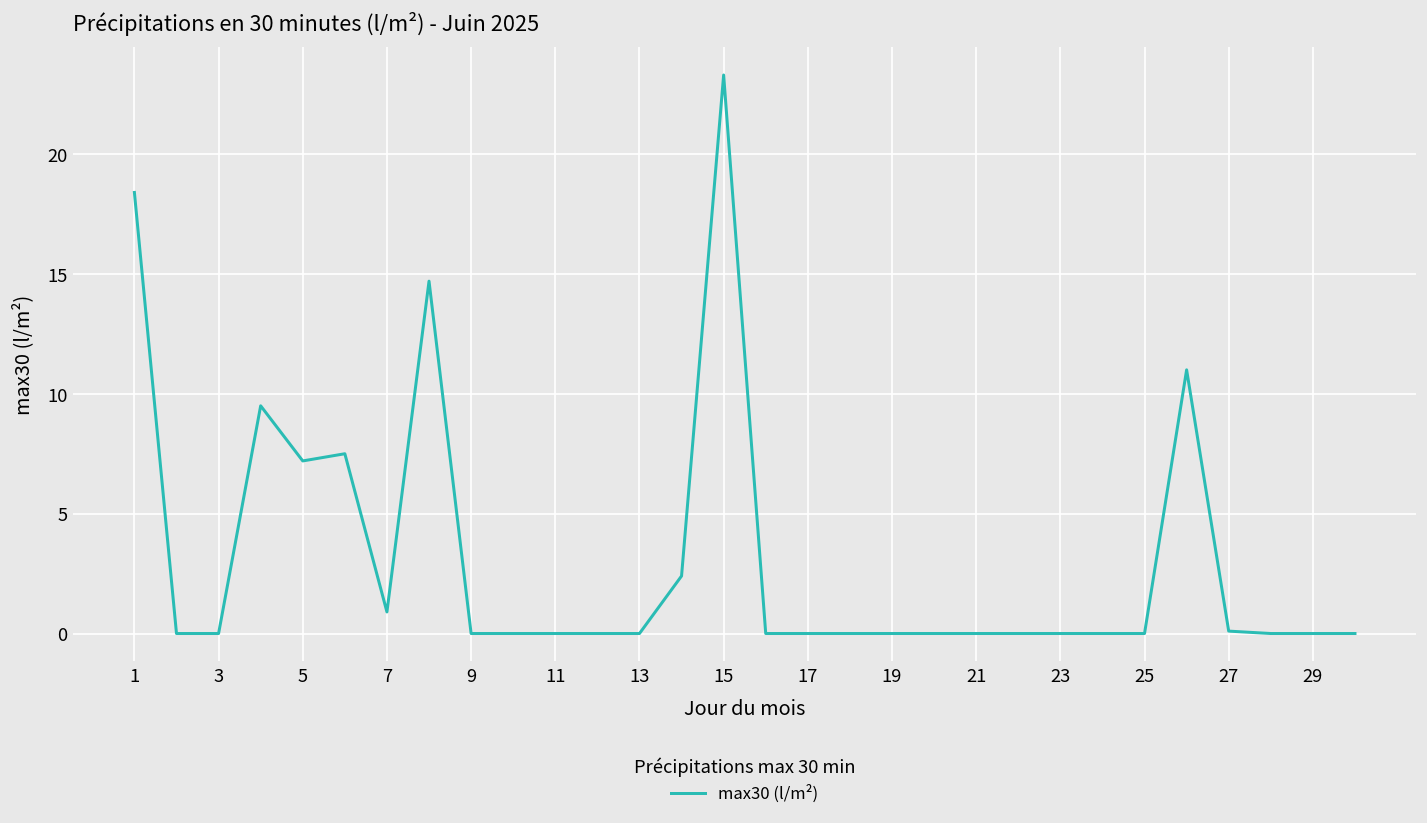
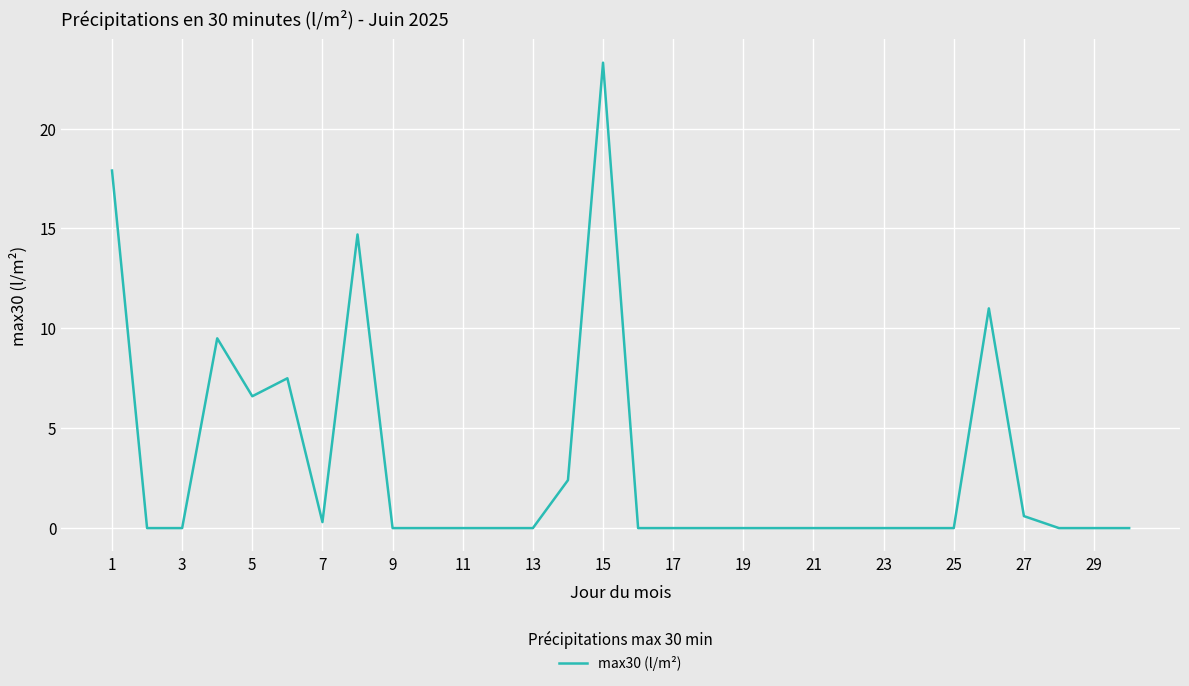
1: 18.4 -> 17.9
5: 7.2 -> 6.6
7: 0.9 -> 0.3
27: 0.1 -> 0.6
